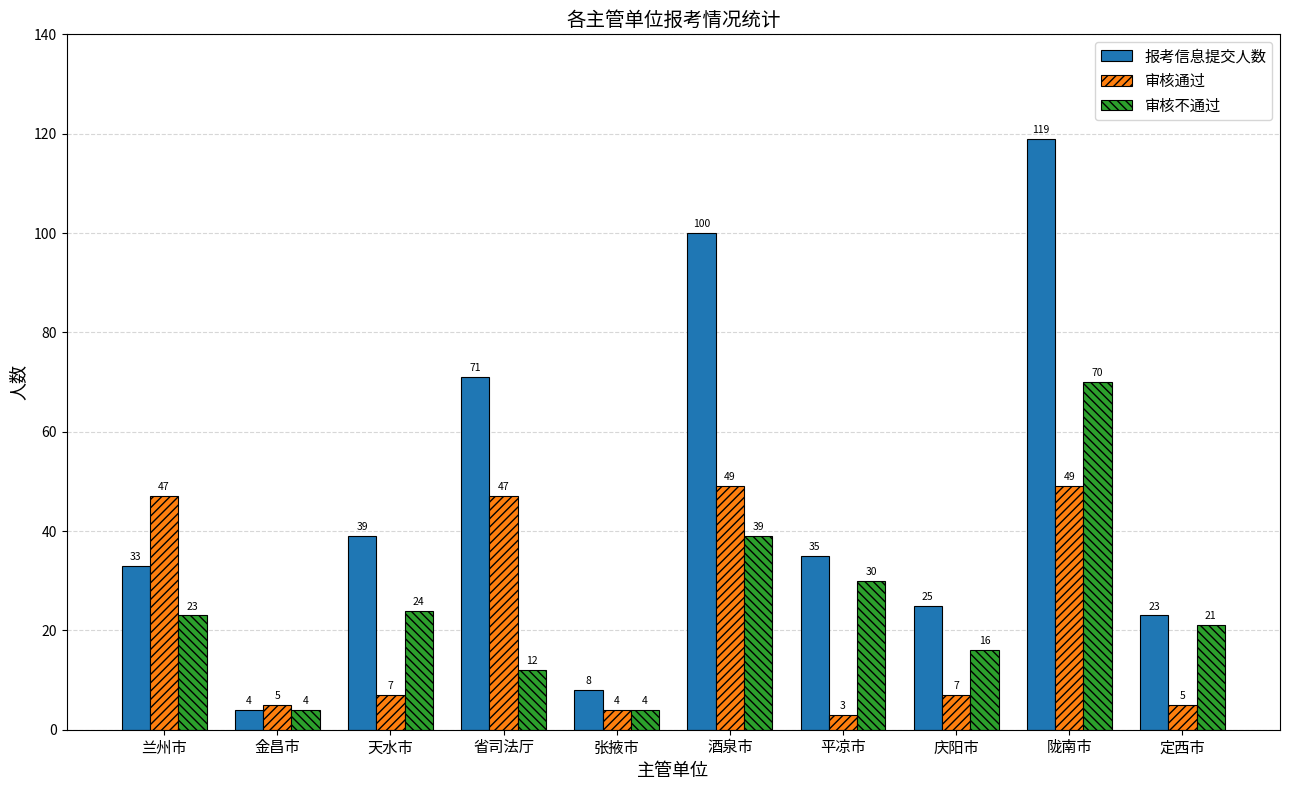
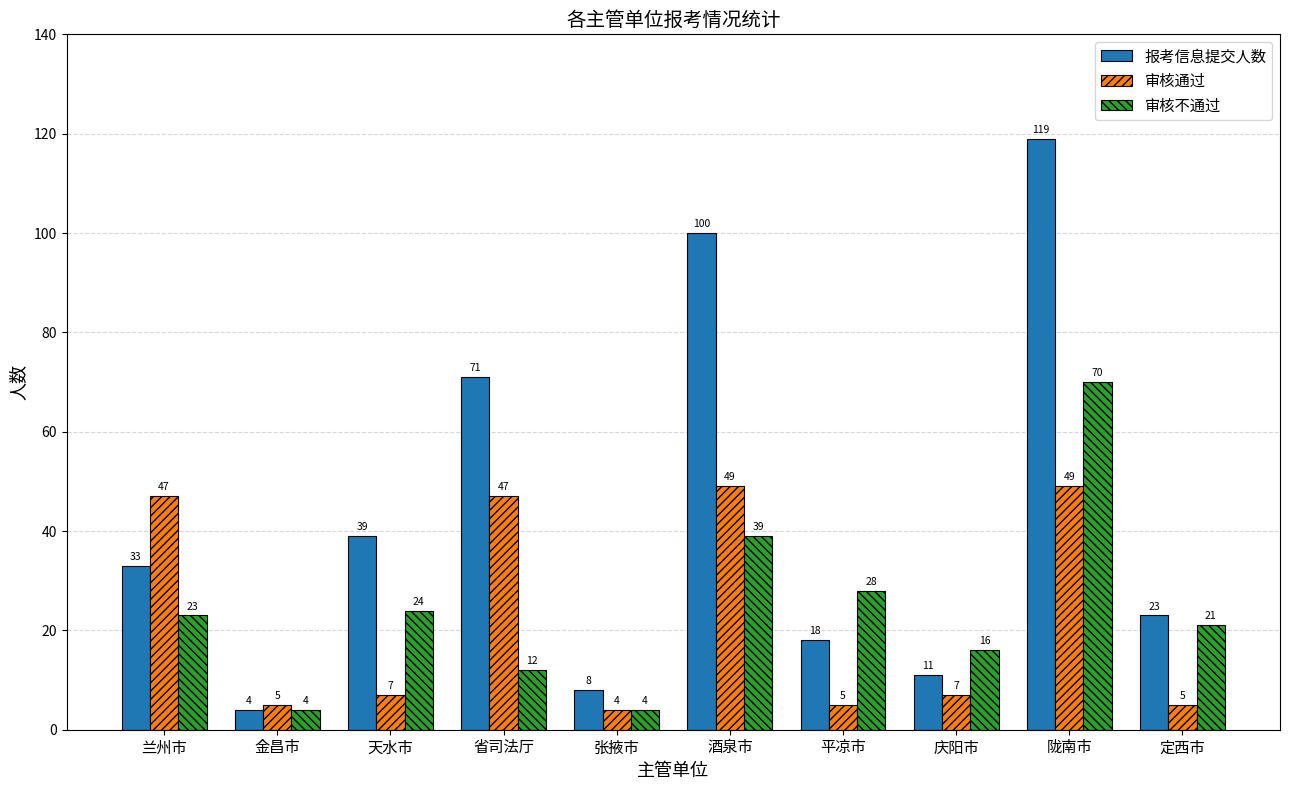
报考信息提交人数, 平凉市: 35 -> 18
审核通过, 平凉市: 3 -> 5
审核不通过, 平凉市: 30 -> 28
报考信息提交人数, 庆阳市: 25 -> 11
